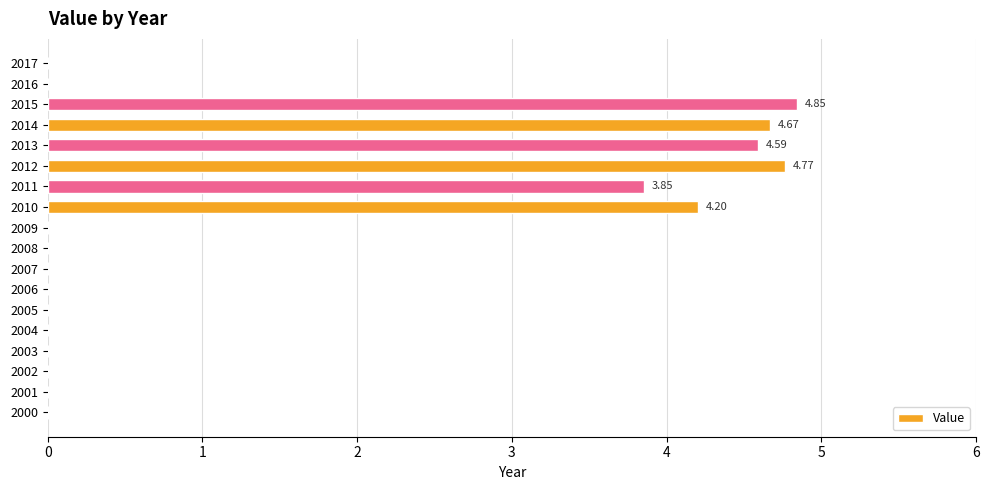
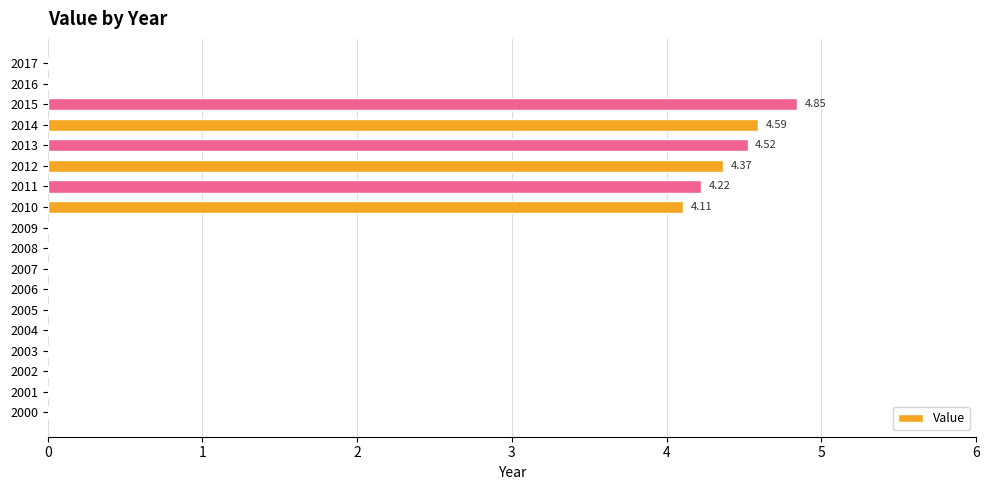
2014: 4.67 -> 4.59
2013: 4.59 -> 4.52
2012: 4.77 -> 4.37
2011: 3.85 -> 4.22
2010: 4.20 -> 4.11
